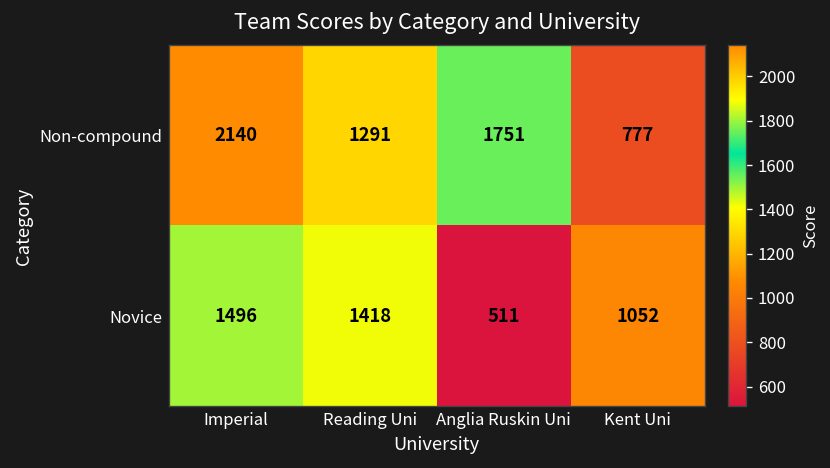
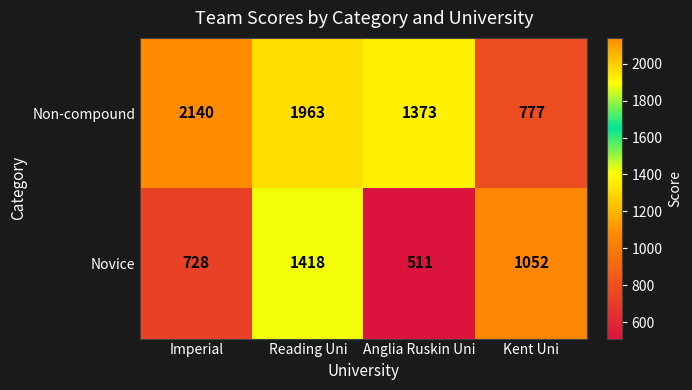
Non-compound, Reading Uni: 1291 -> 1963
Non-compound, Anglia Ruskin Uni: 1751 -> 1373
Novice, Imperial: 1496 -> 728
